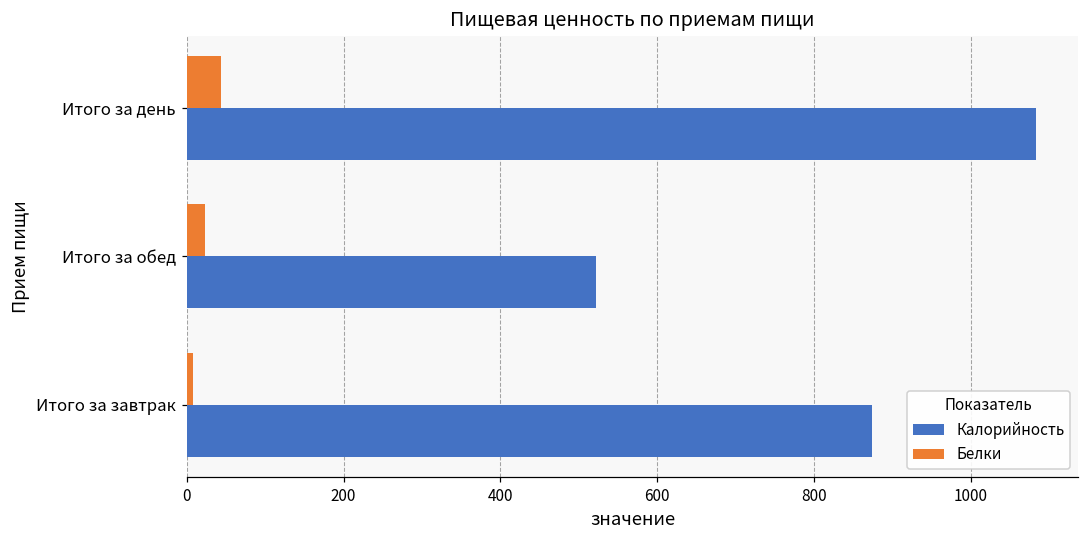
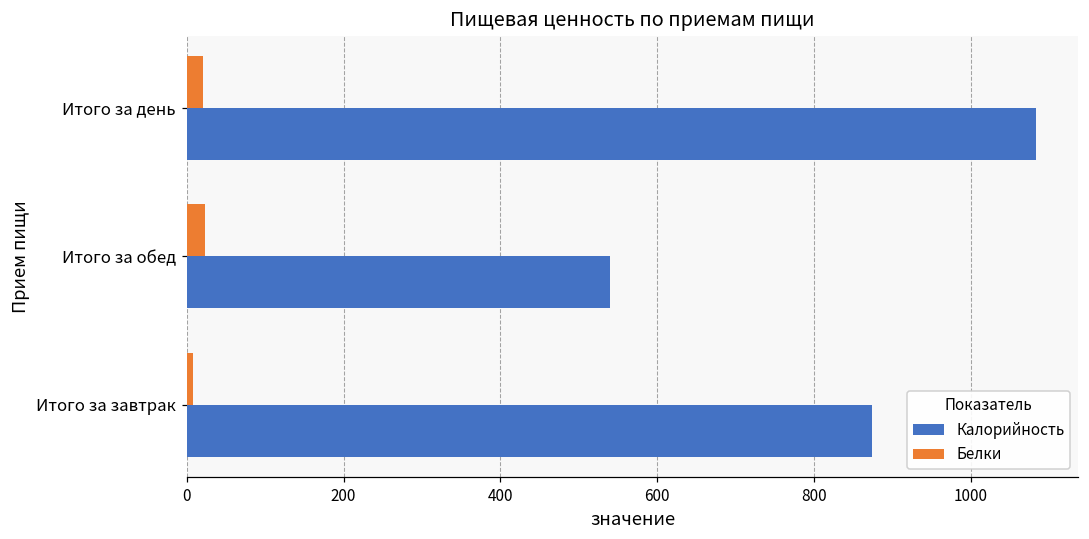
Белки, Итого за день: 40 -> 20
Калорийность, Итого за обед: 520 -> 540
